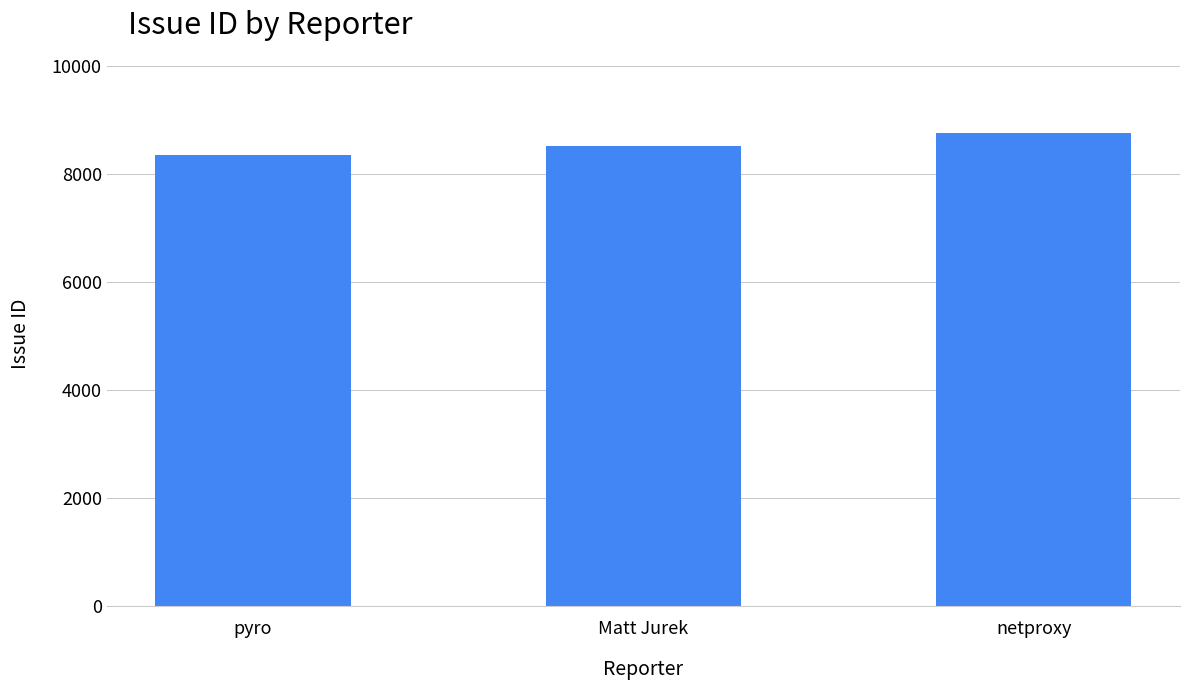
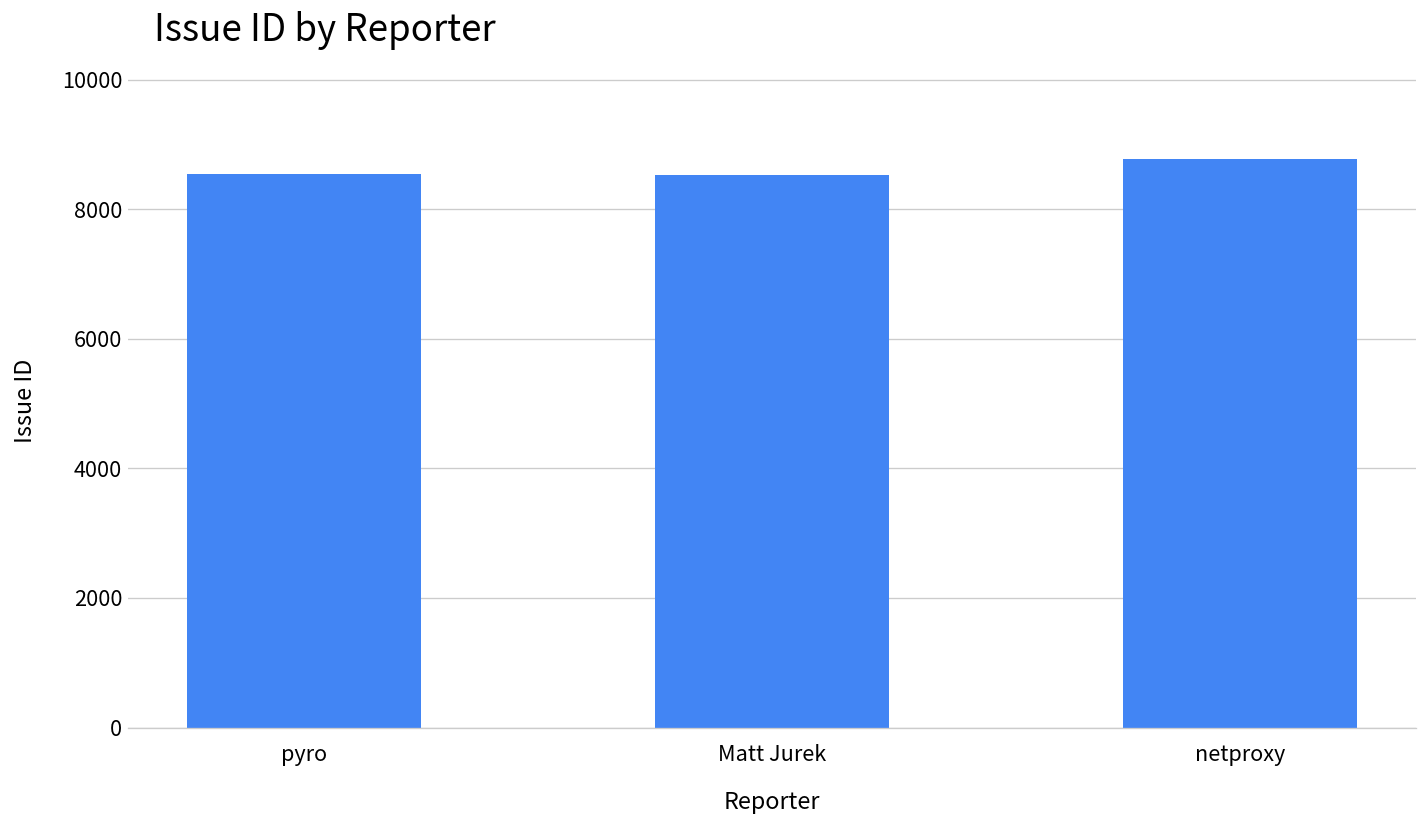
pyro: 8400 -> 8500
